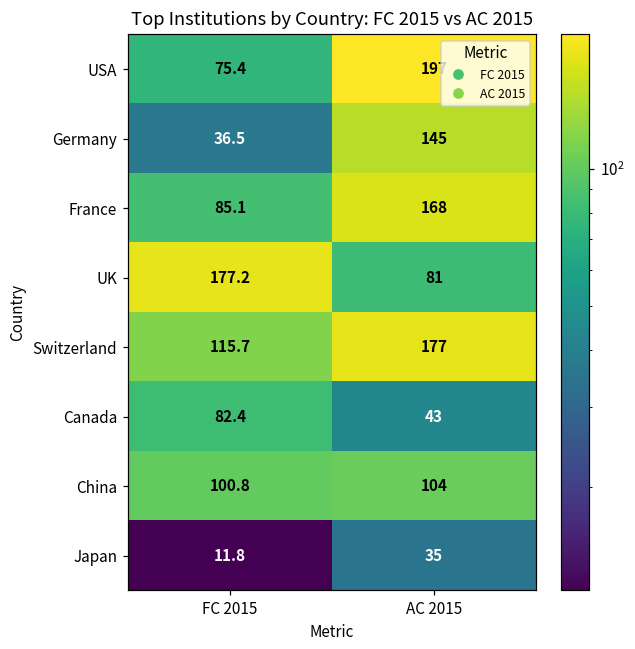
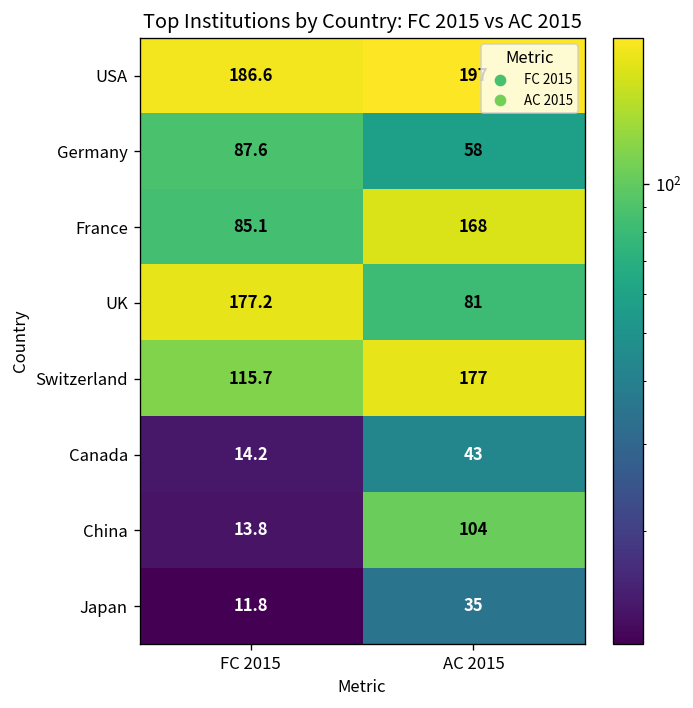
USA, FC 2015: 75.4 -> 186.6
Germany, FC 2015: 36.5 -> 87.6
Germany, AC 2015: 145 -> 58
Canada, FC 2015: 82.4 -> 14.2
China, FC 2015: 100.8 -> 13.8
